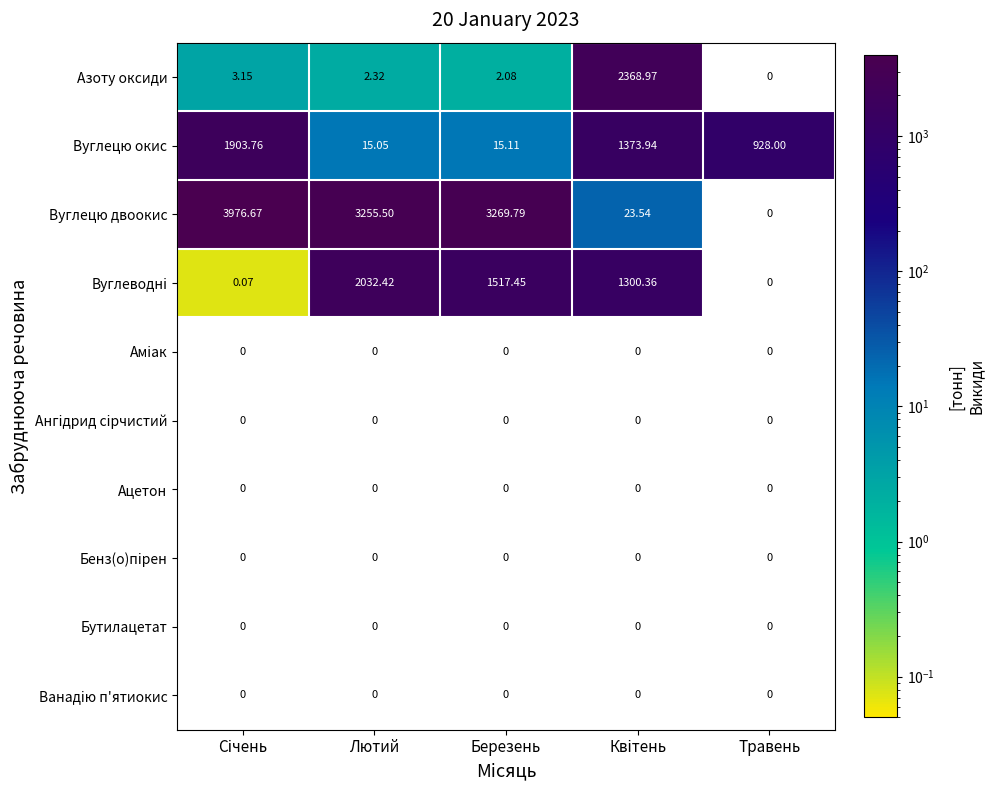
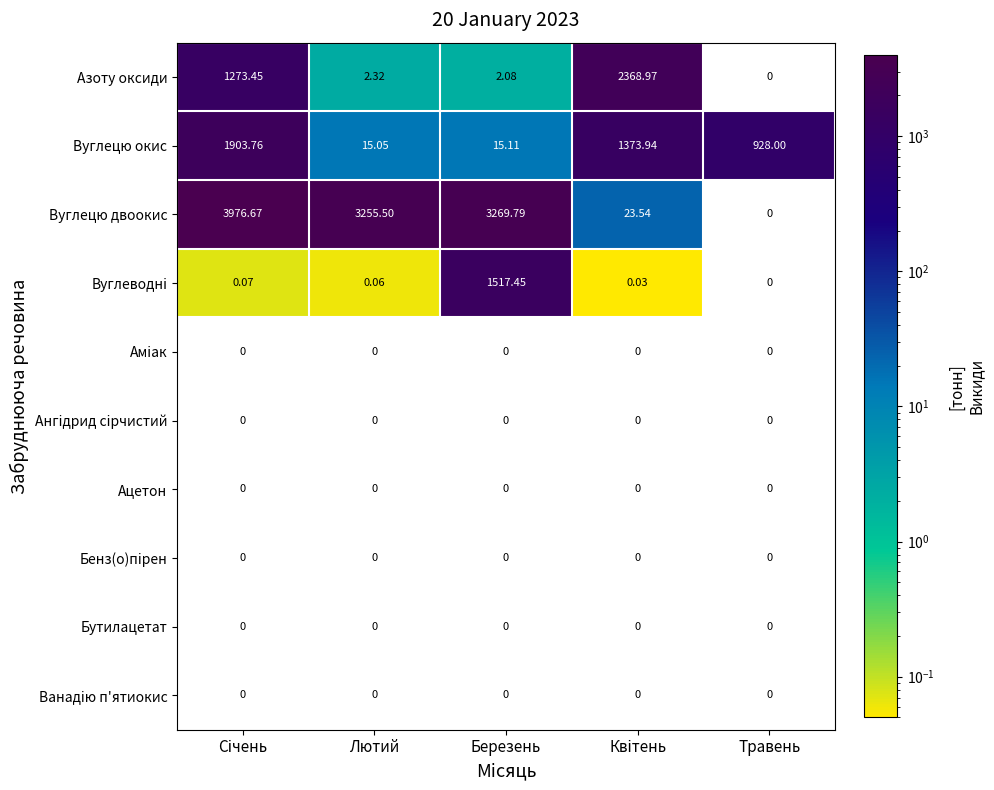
Азоту оксиди, Січень: 3.15 -> 1273.45
Вуглеводні, Лютий: 2032.42 -> 0.06
Вуглеводні, Квітень: 1300.36 -> 0.03
